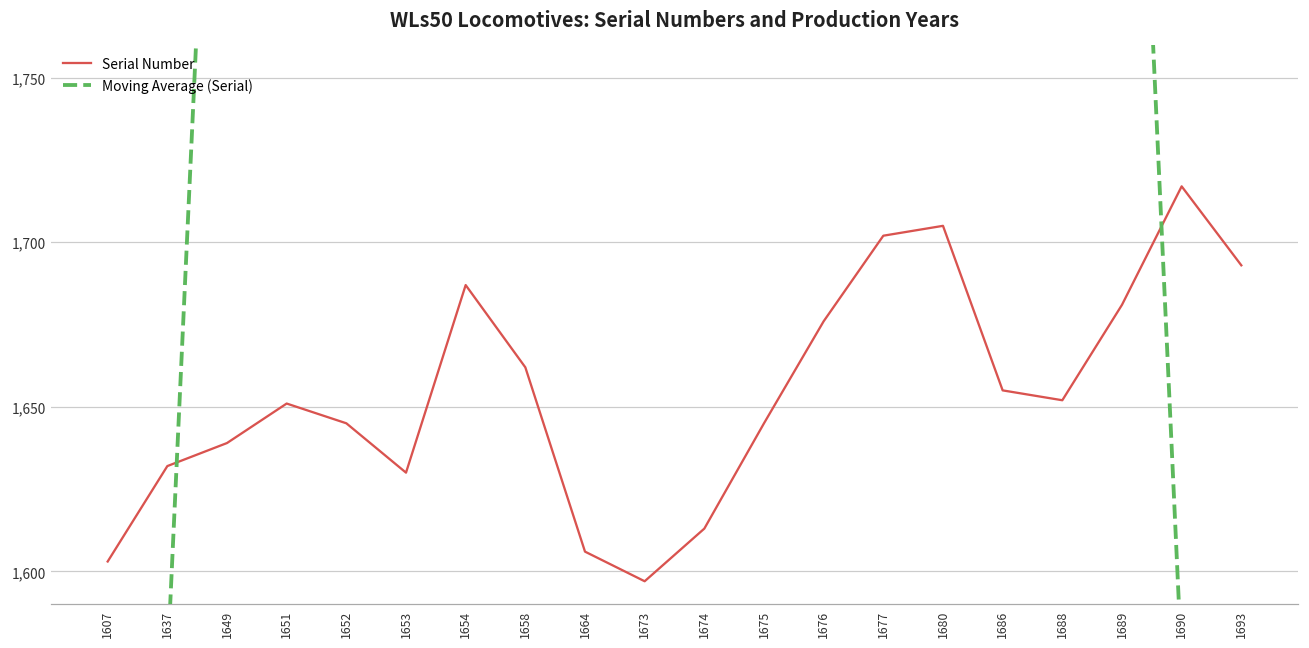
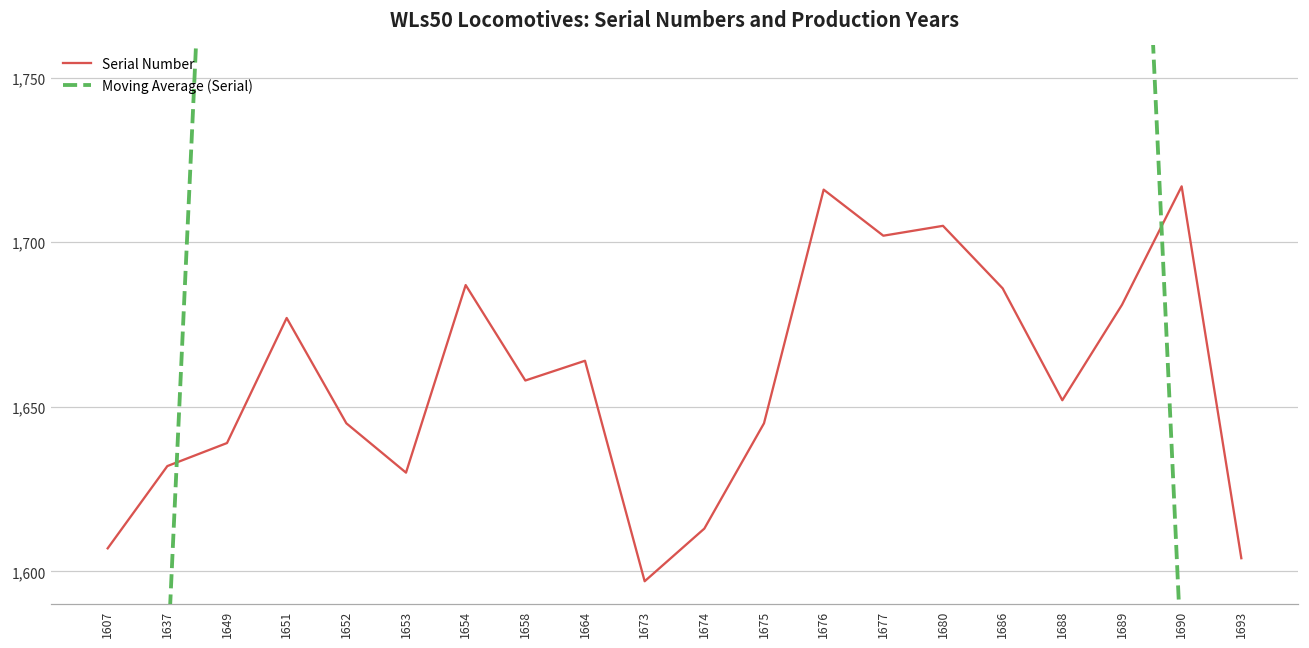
Serial Number, 1607: 1,603 -> 1,607
Serial Number, 1651: 1,651 -> 1,677
Serial Number, 1658: 1,662 -> 1,658
Serial Number, 1664: 1,606 -> 1,664
Serial Number, 1676: 1,676 -> 1,716
Serial Number, 1686: 1,655 -> 1,686
Serial Number, 1693: 1,693 -> 1,604
